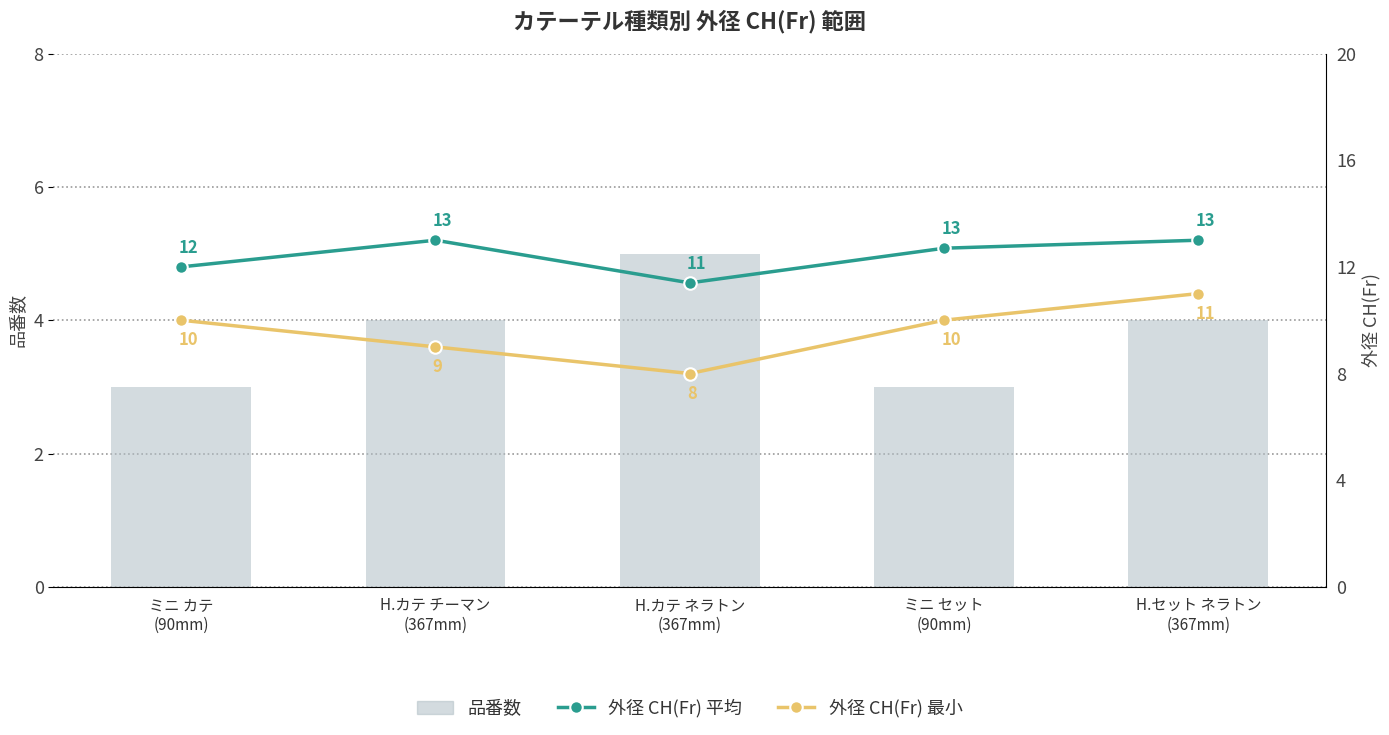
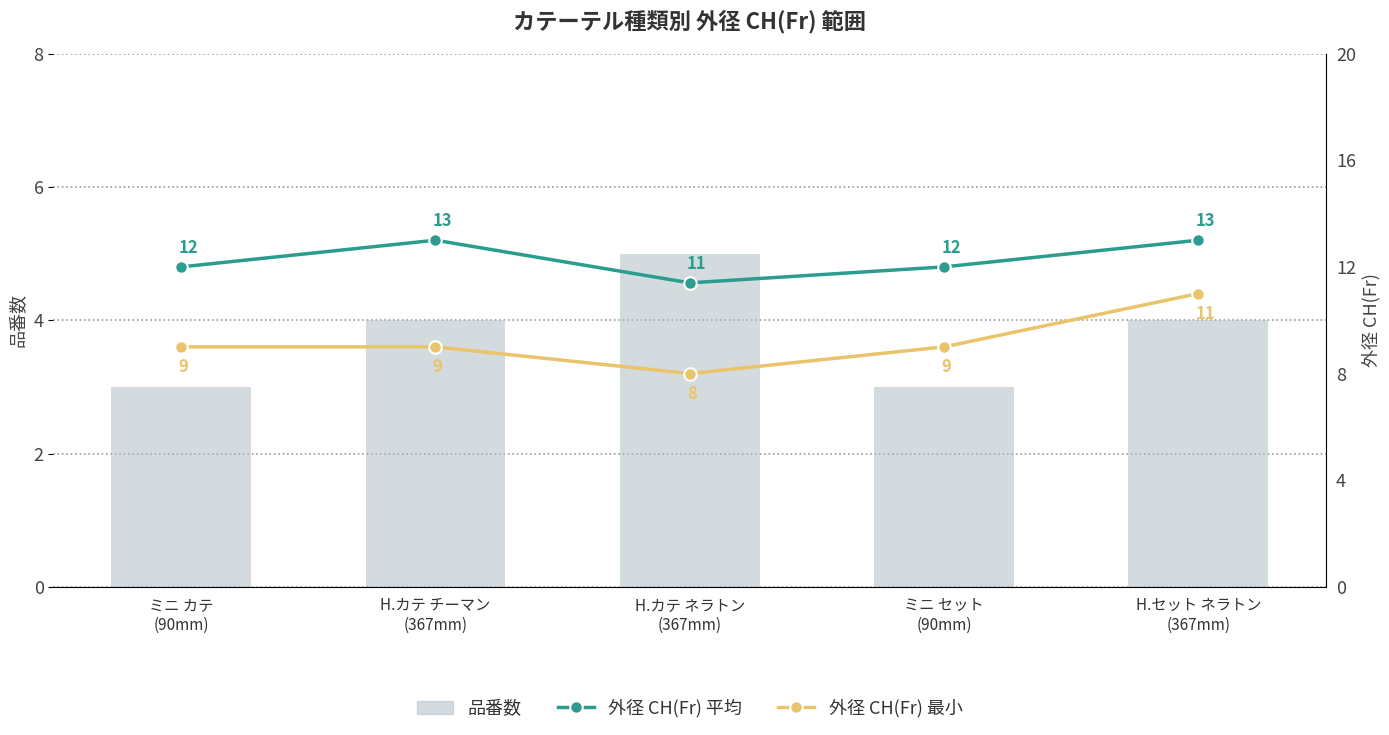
外径 CH(Fr) 最小, ミニ カテ (90mm): 10 -> 9
外径 CH(Fr) 平均, ミニ セット (90mm): 13 -> 12
外径 CH(Fr) 最小, ミニ セット (90mm): 10 -> 9
